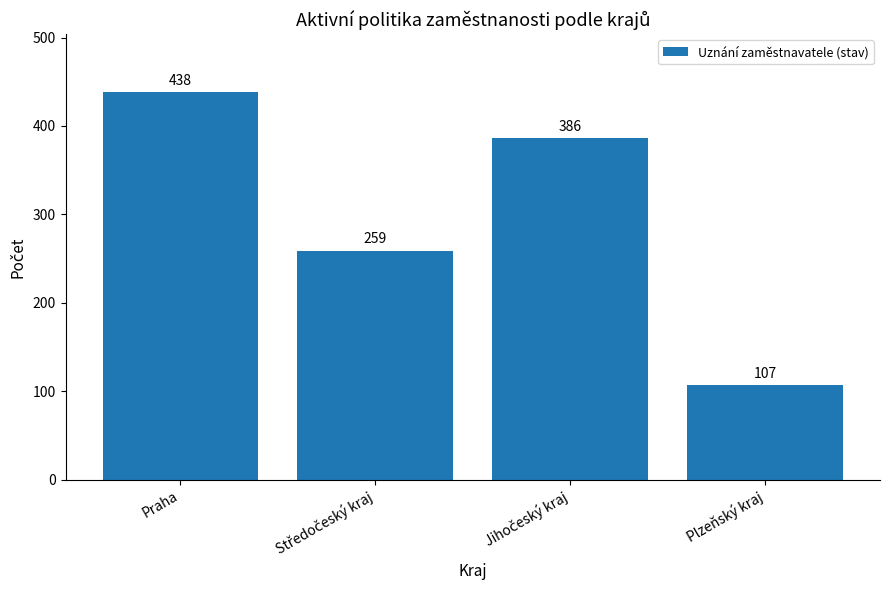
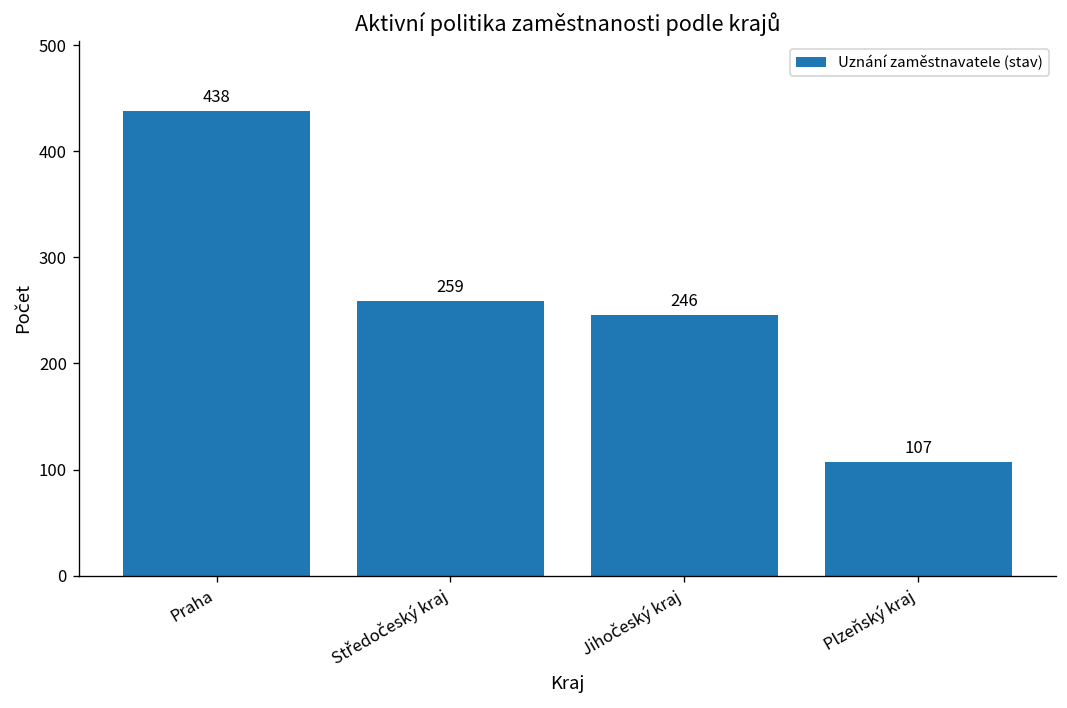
Jihočeský kraj: 386 -> 246
